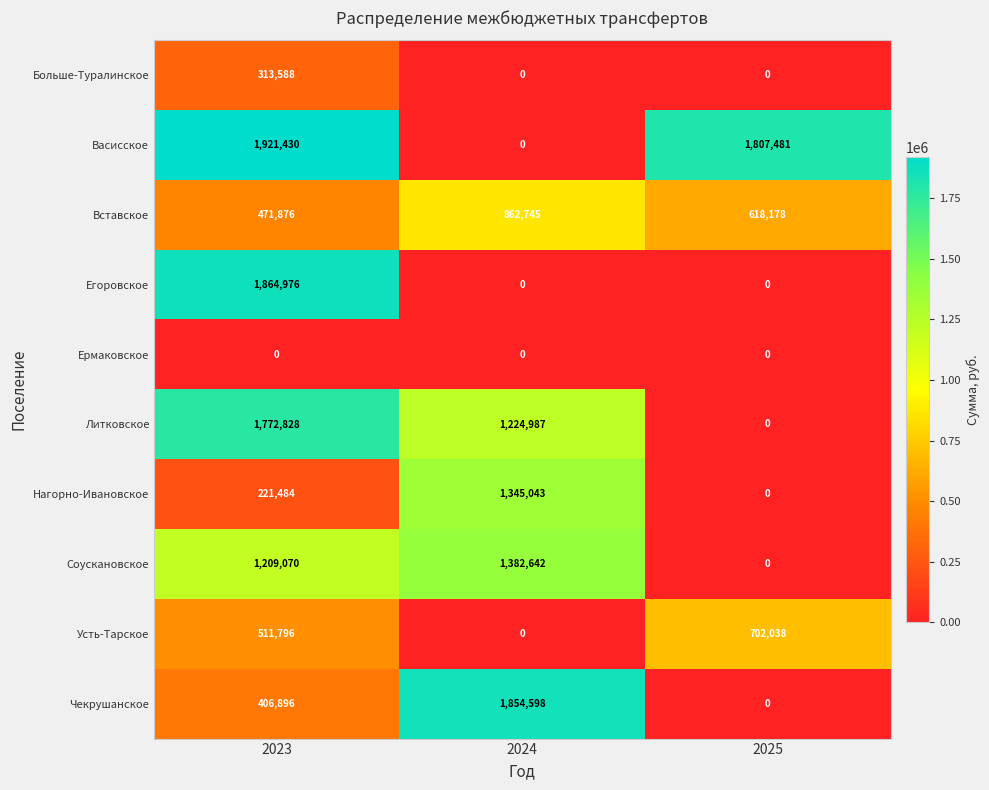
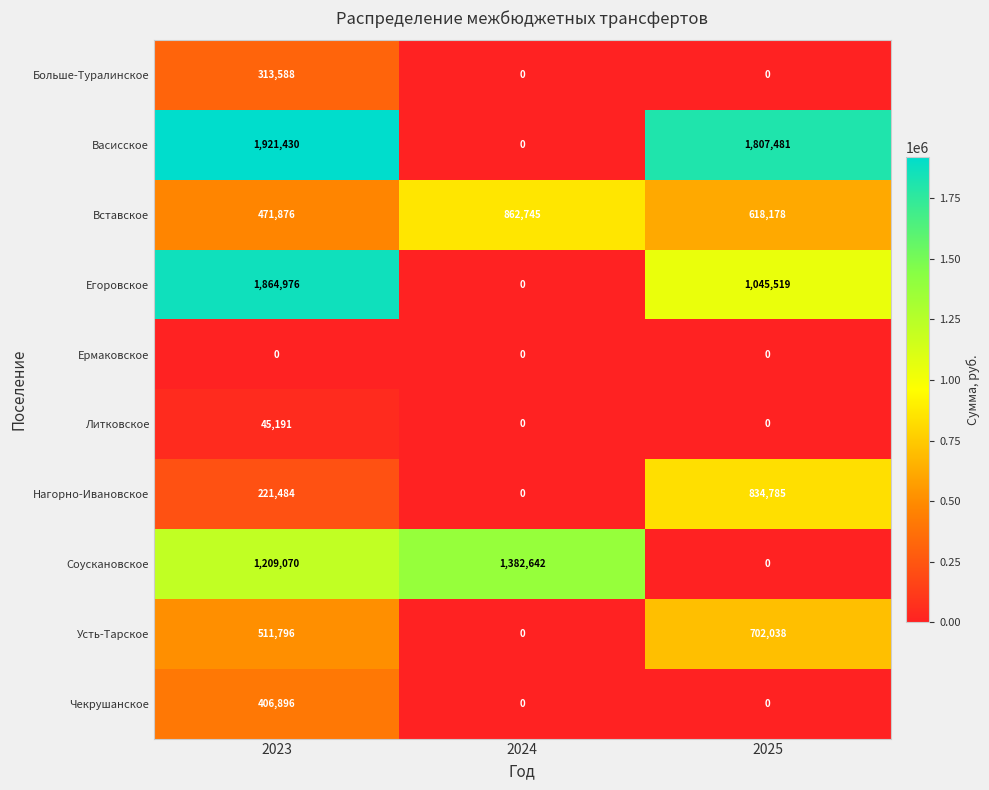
Егоровское, 2025: 0 -> 1,045,519
Литковское, 2023: 1,772,828 -> 45,191
Литковское, 2024: 1,224,987 -> 0
Нагорно-Ивановское, 2024: 1,345,043 -> 0
Нагорно-Ивановское, 2025: 0 -> 834,785
Чекрушанское, 2024: 1,854,598 -> 0
